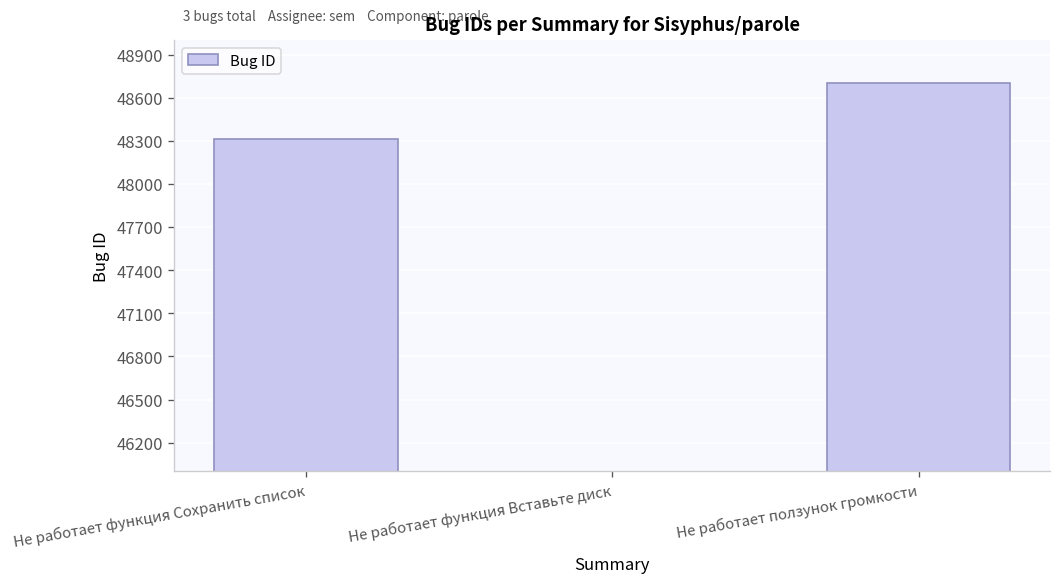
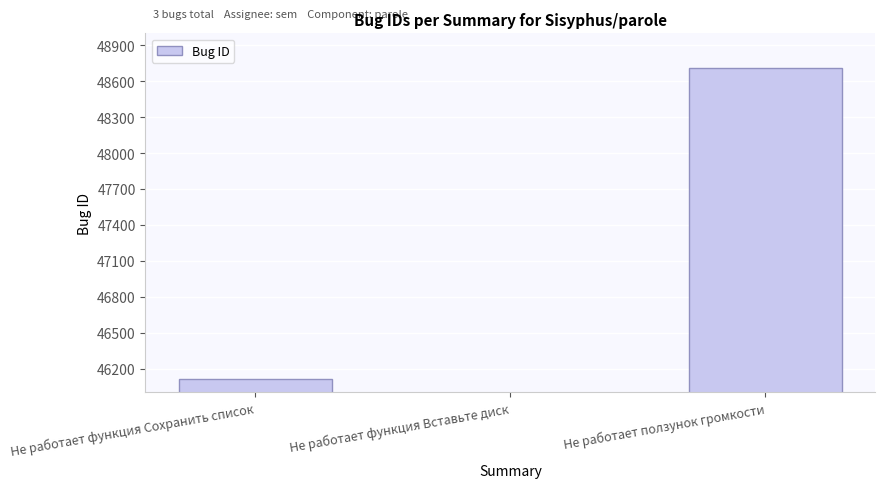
Не работает функция Сохранить список: 48310 -> 46120
